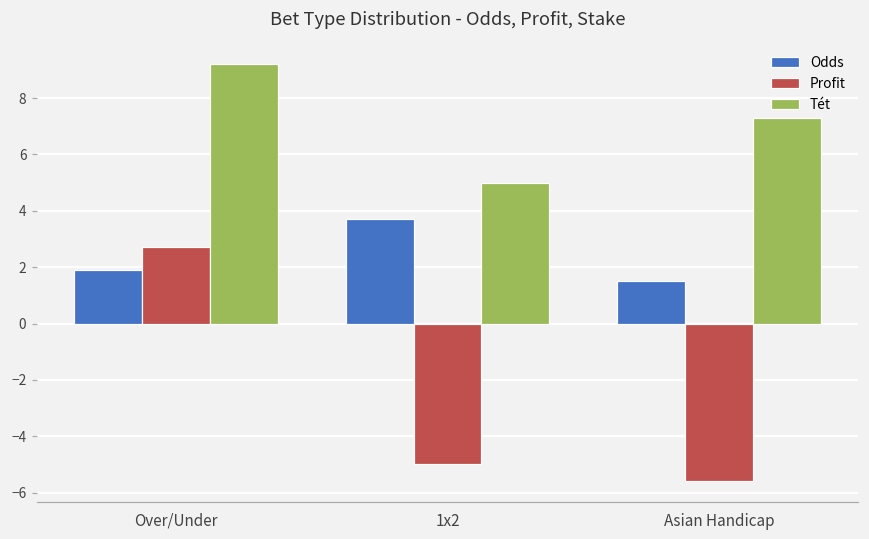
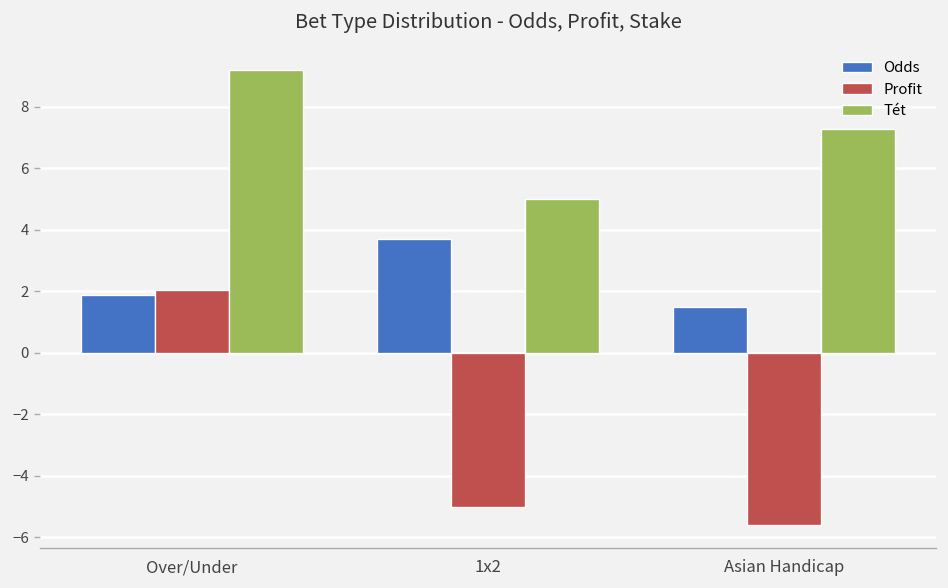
Profit, Over/Under: 2.7 -> 2.1
